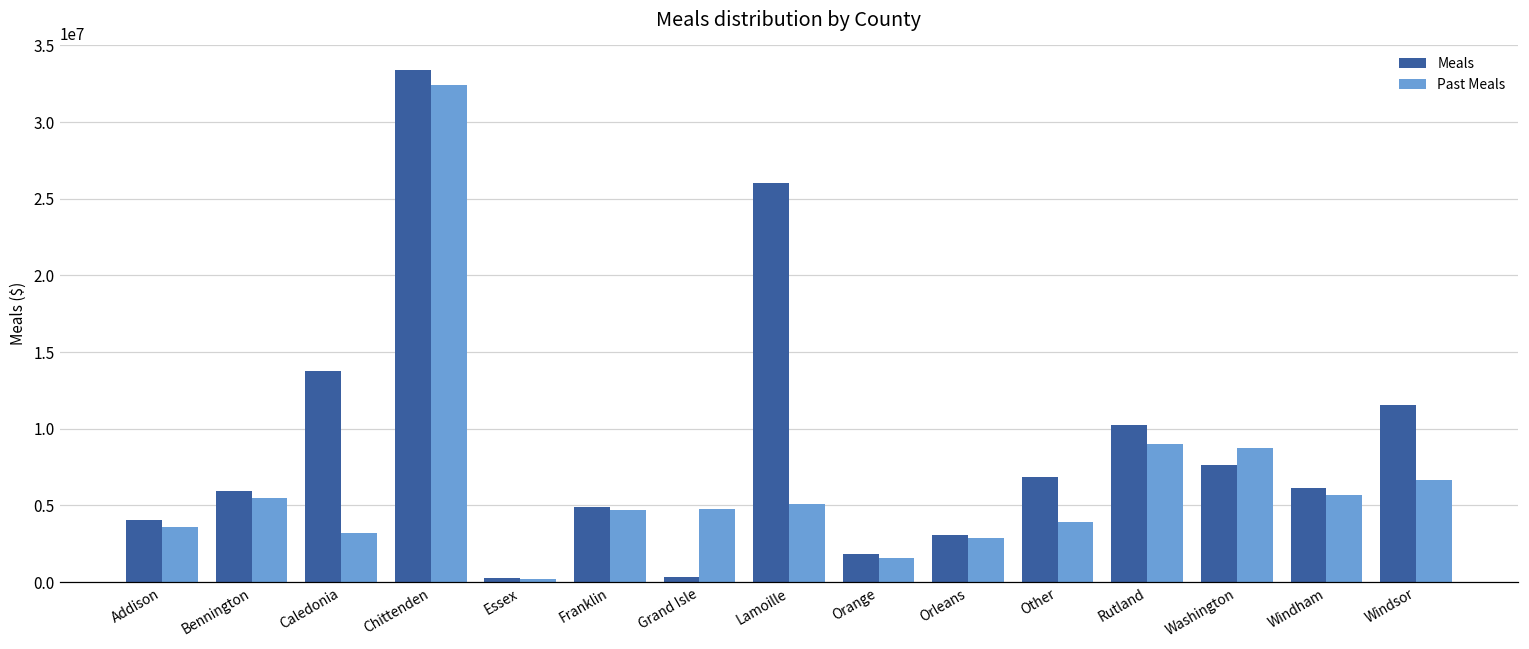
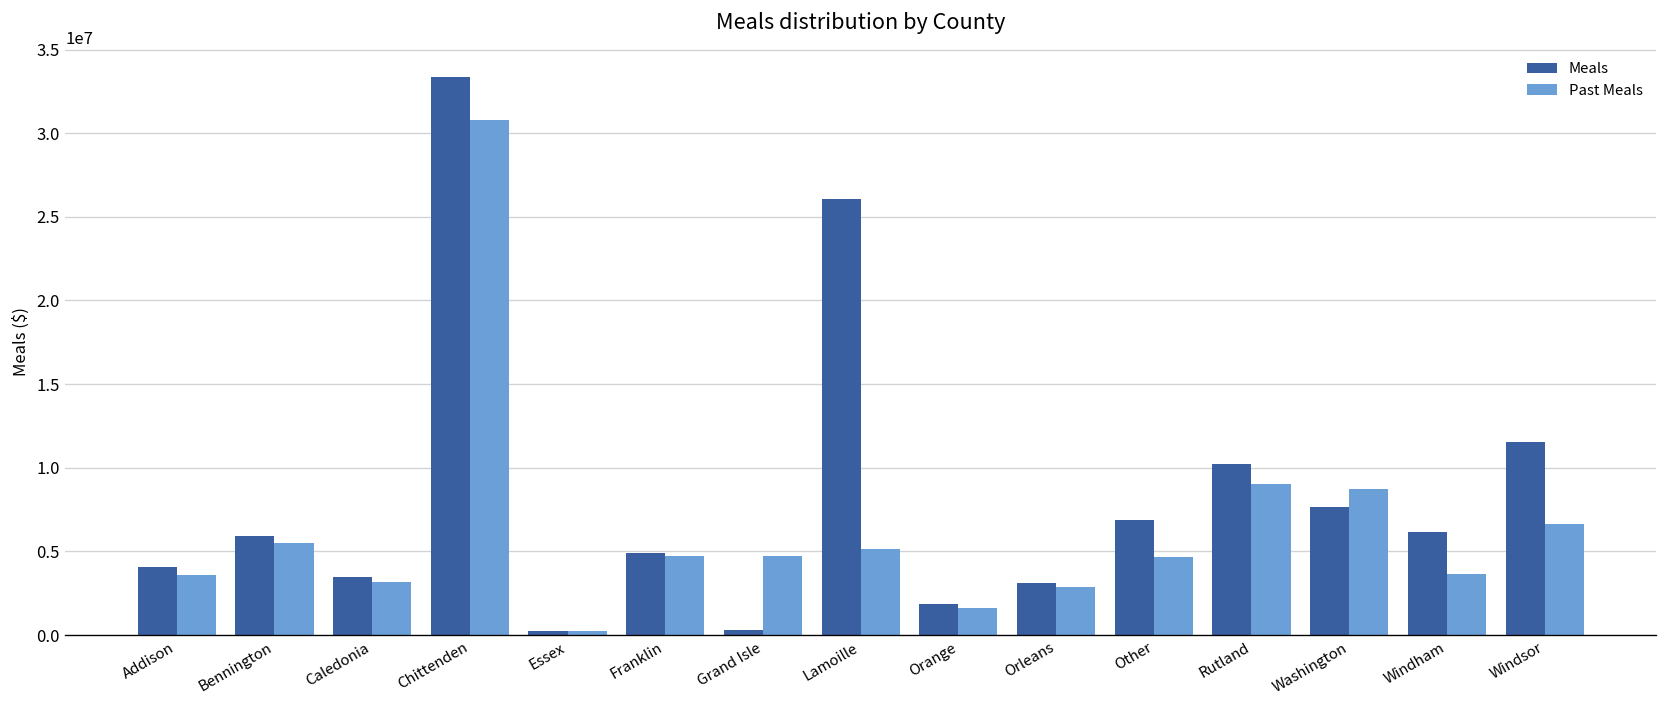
Meals, Caledonia: 13800000 -> 3500000
Past Meals, Chittenden: 32400000 -> 30800000
Past Meals, Other: 3900000 -> 4700000
Past Meals, Windham: 5700000 -> 3600000
